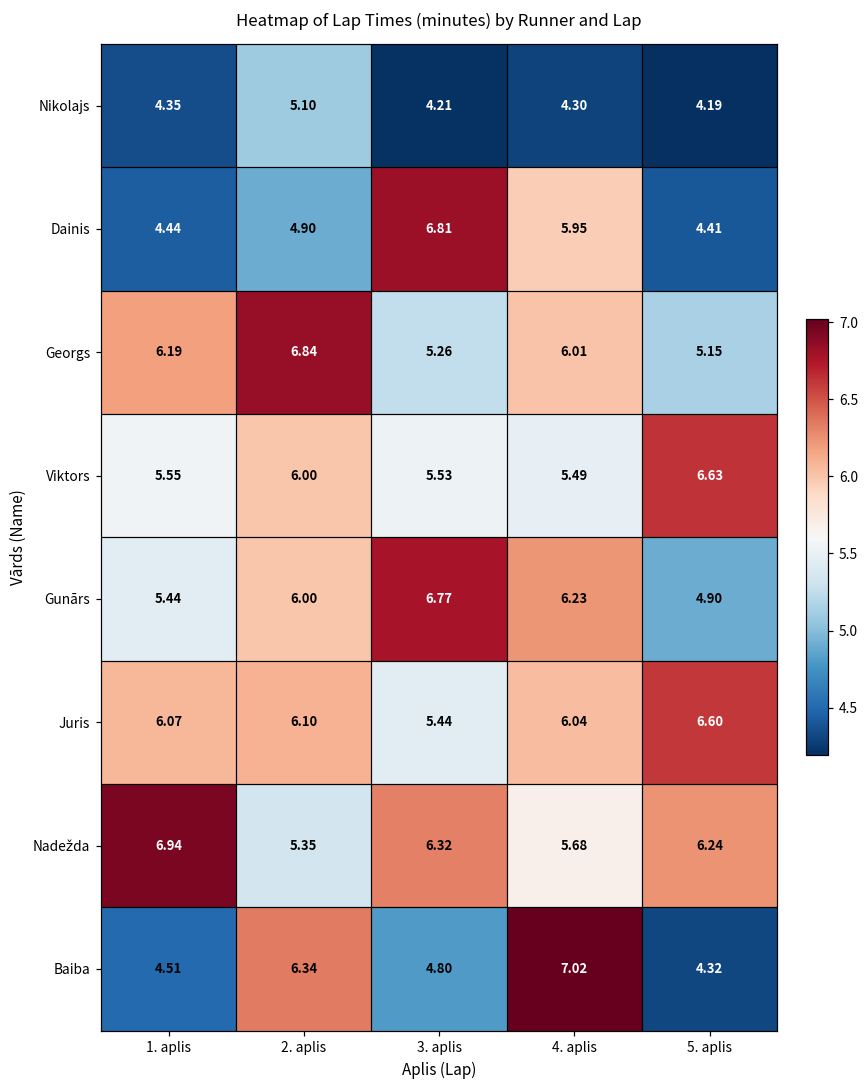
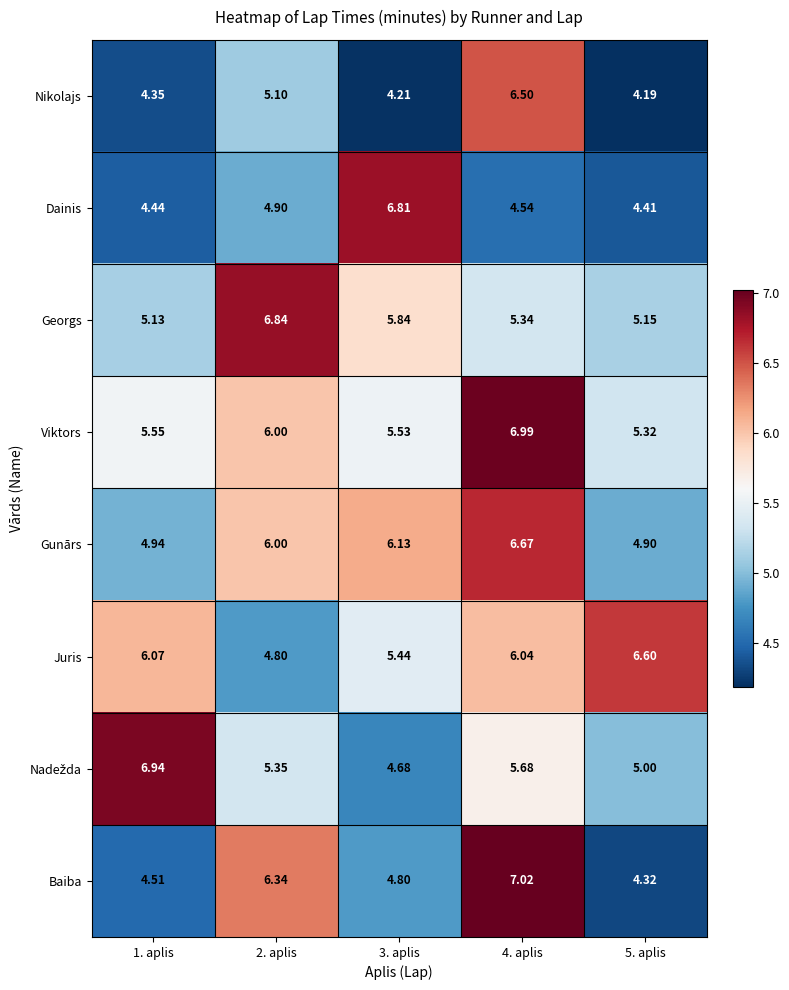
Nikolajs, 4. aplis: 4.30 -> 6.50
Dainis, 4. aplis: 5.95 -> 4.54
Georgs, 1. aplis: 6.19 -> 5.13
Georgs, 3. aplis: 5.26 -> 5.84
Georgs, 4. aplis: 6.01 -> 5.34
Viktors, 4. aplis: 5.49 -> 6.99
Viktors, 5. aplis: 6.63 -> 5.32
Gunārs, 1. aplis: 5.44 -> 4.94
Gunārs, 3. aplis: 6.77 -> 6.13
Gunārs, 4. aplis: 6.23 -> 6.67
Juris, 2. aplis: 6.10 -> 4.80
Nadežda, 3. aplis: 6.32 -> 4.68
Nadežda, 5. aplis: 6.24 -> 5.00
